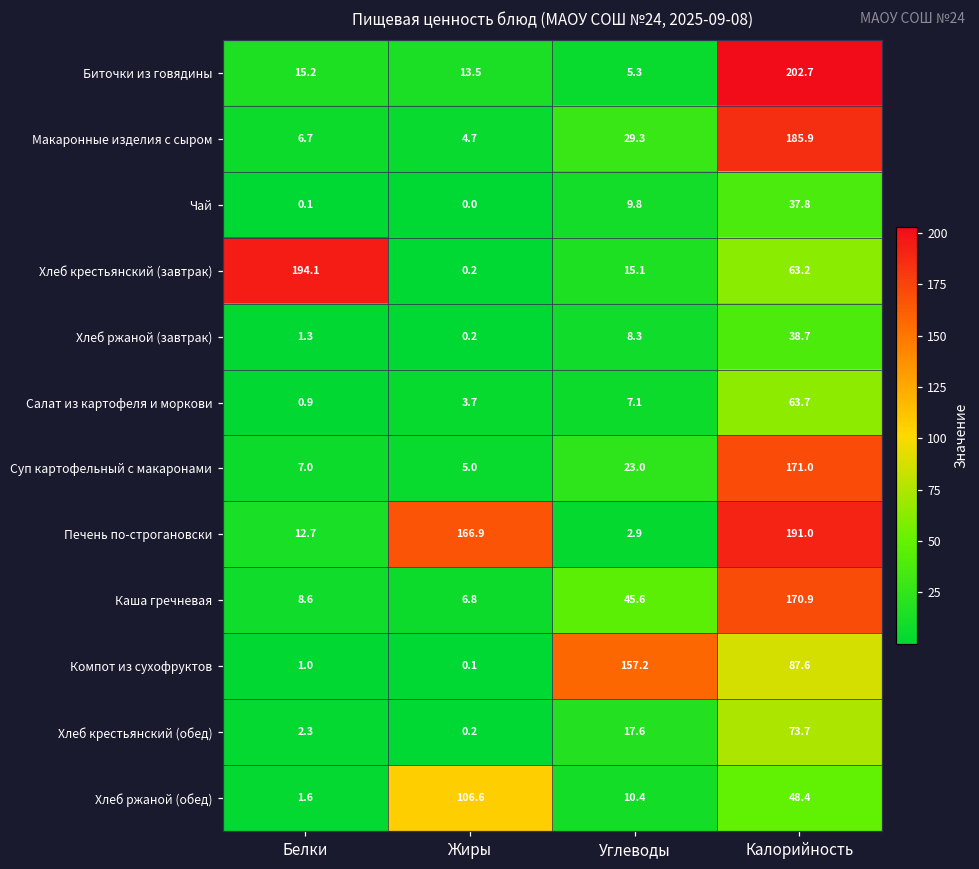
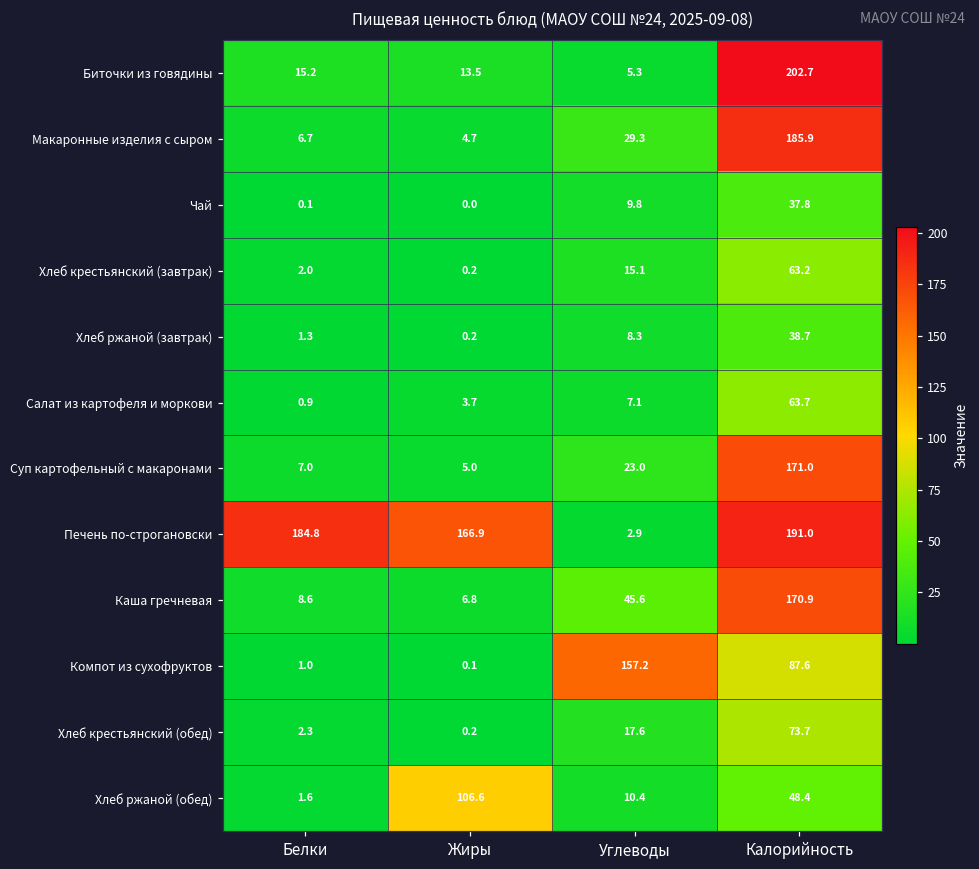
Хлеб крестьянский (завтрак), Белки: 194.1 -> 2.0
Печень по-строгановски, Белки: 12.7 -> 184.8
